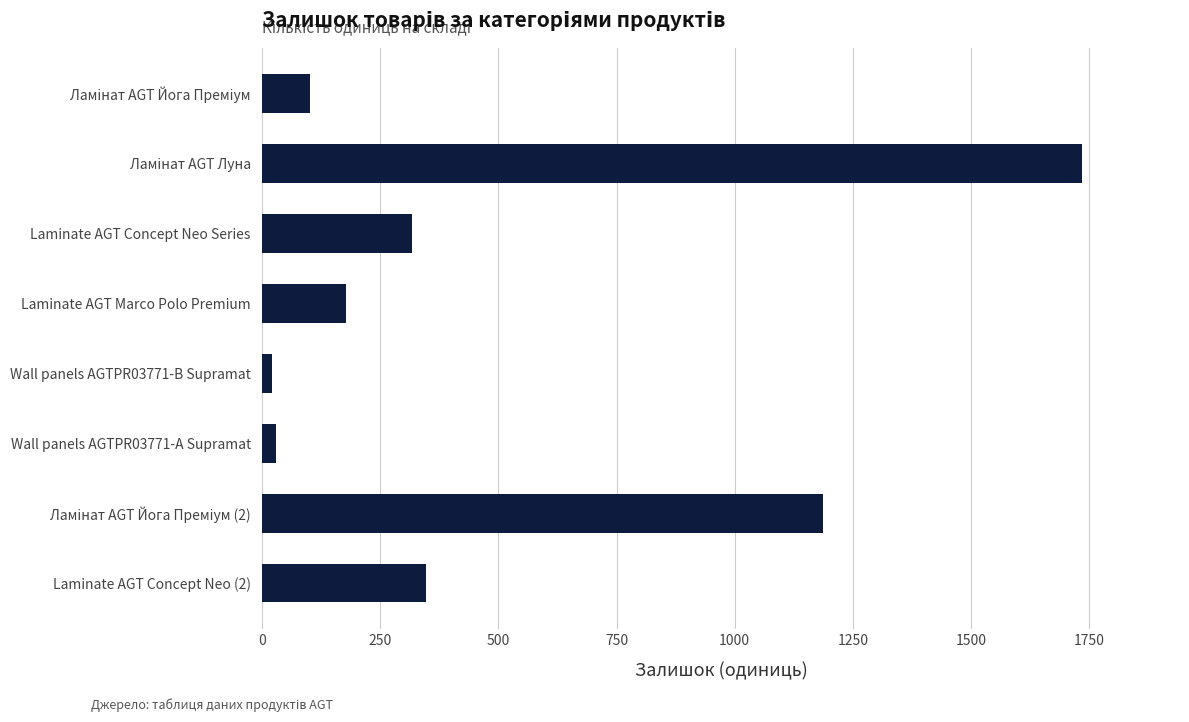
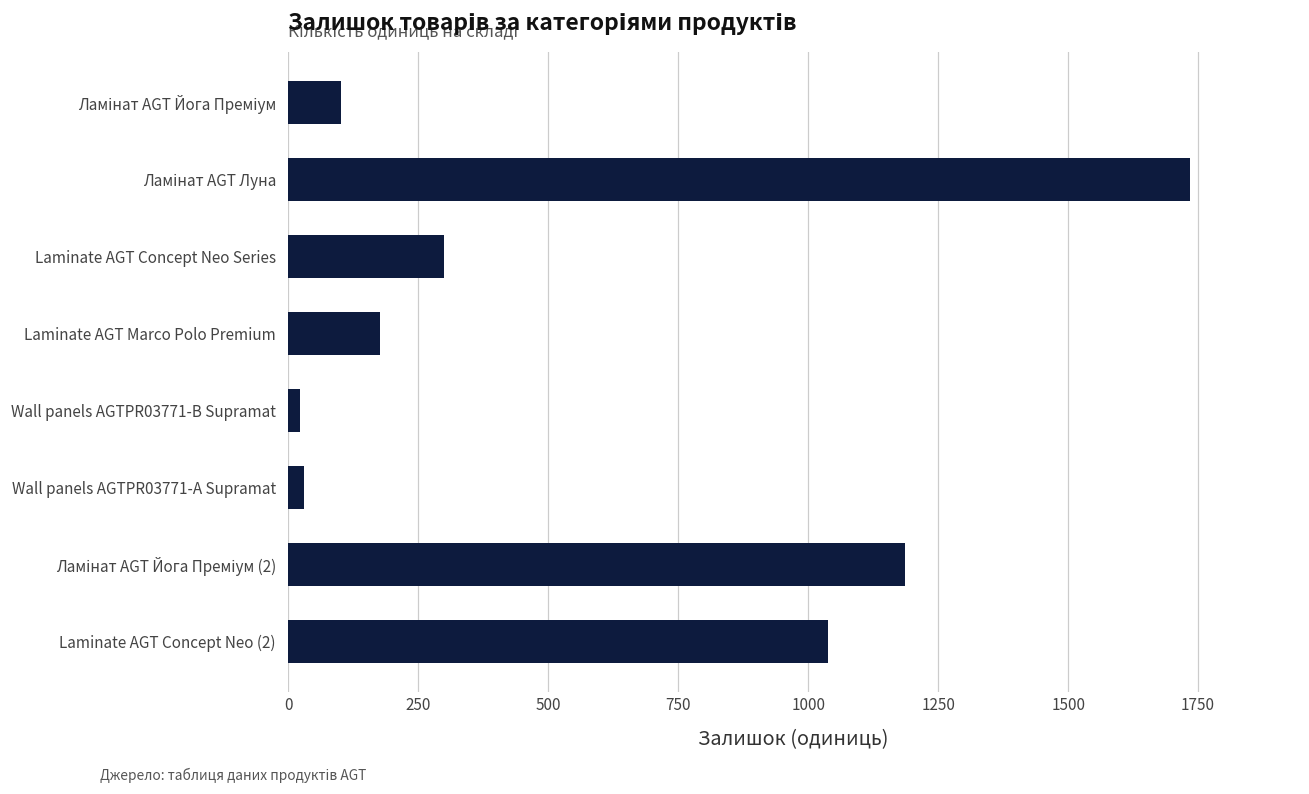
Laminate AGT Concept Neo Series: 320 -> 300
Laminate AGT Concept Neo (2): 350 -> 1040
